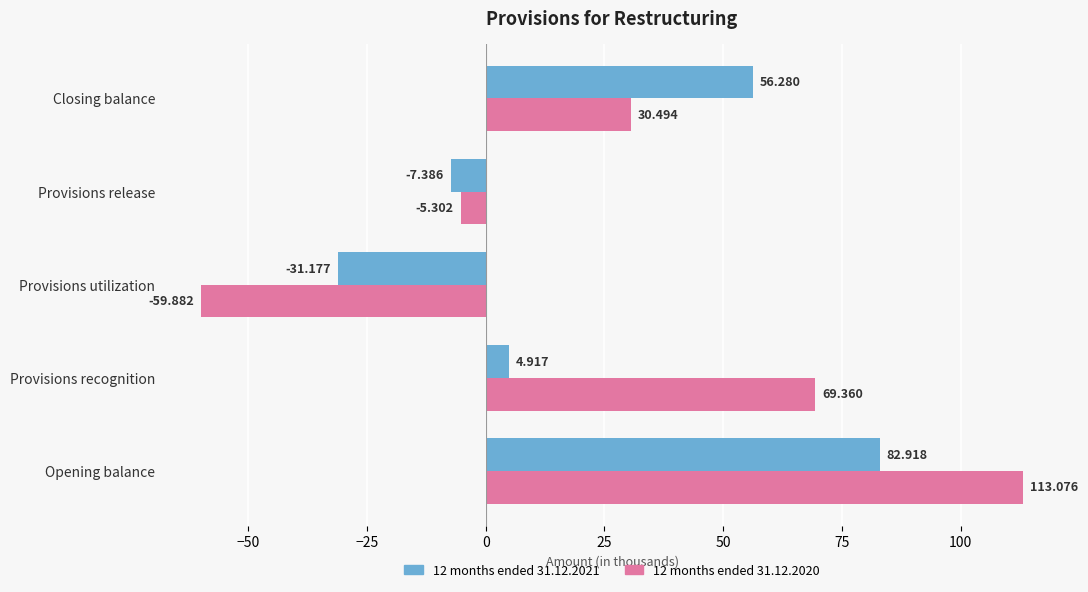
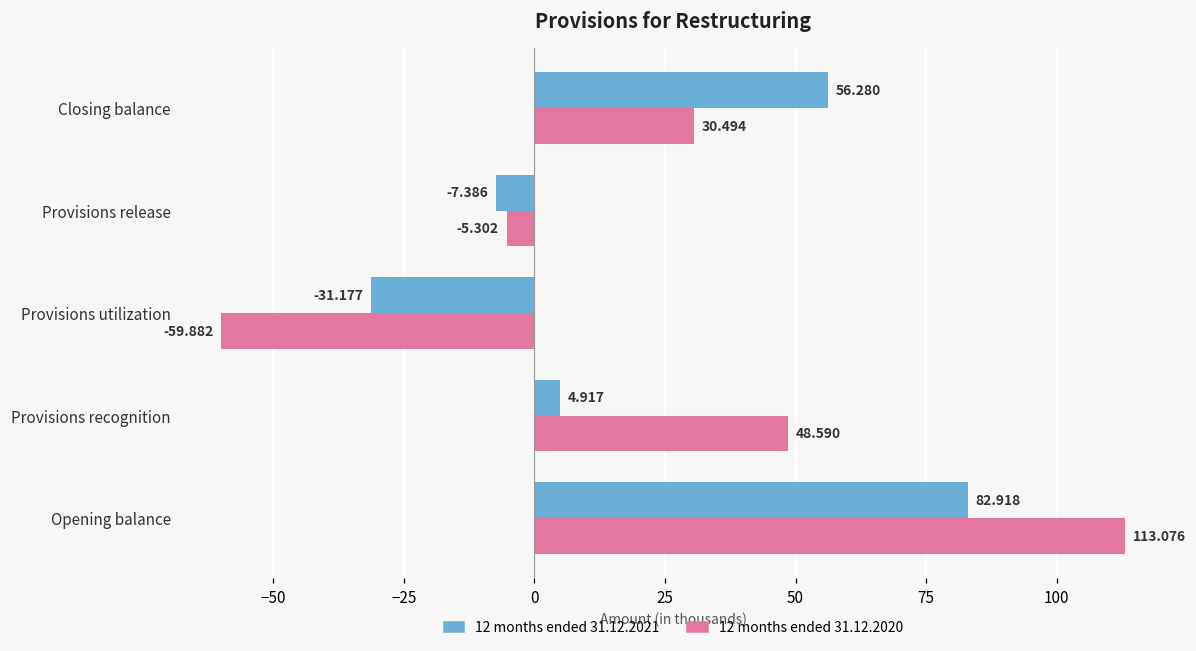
12 months ended 31.12.2020, Provisions recognition: 69.360 -> 48.590
